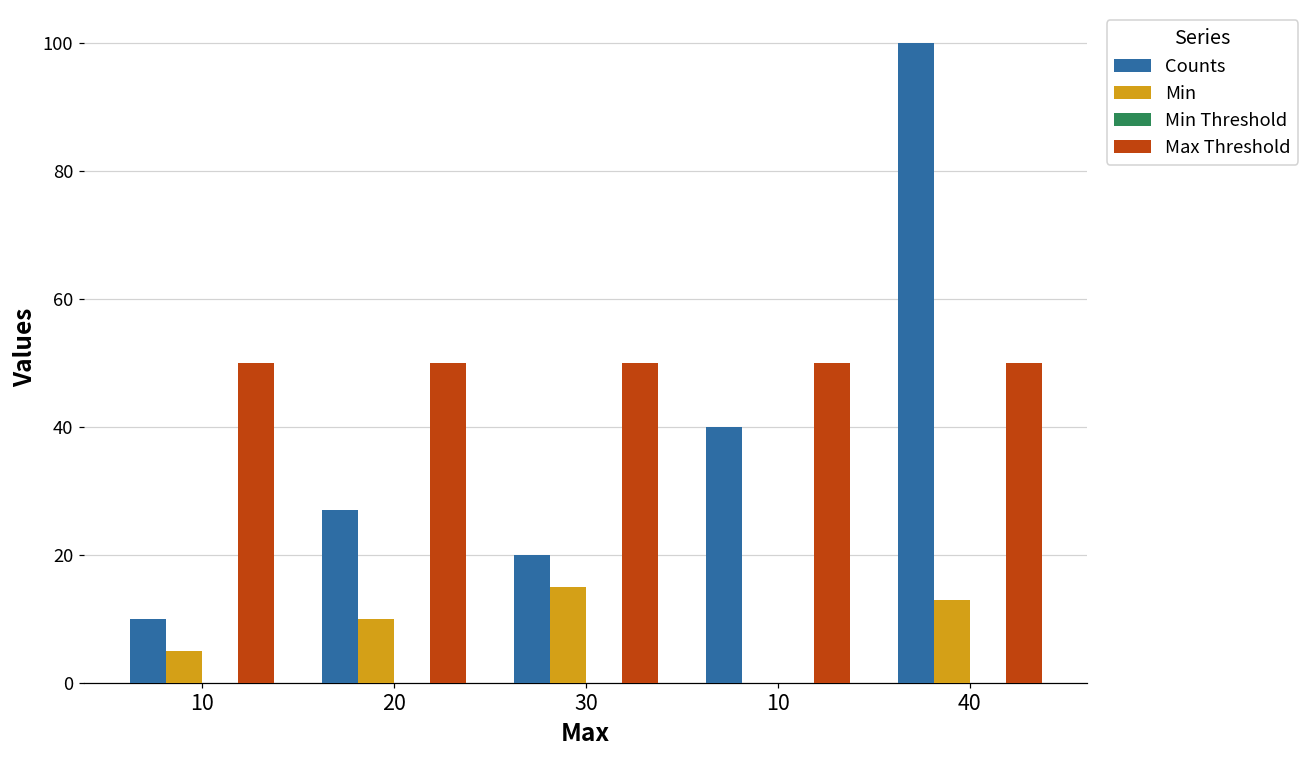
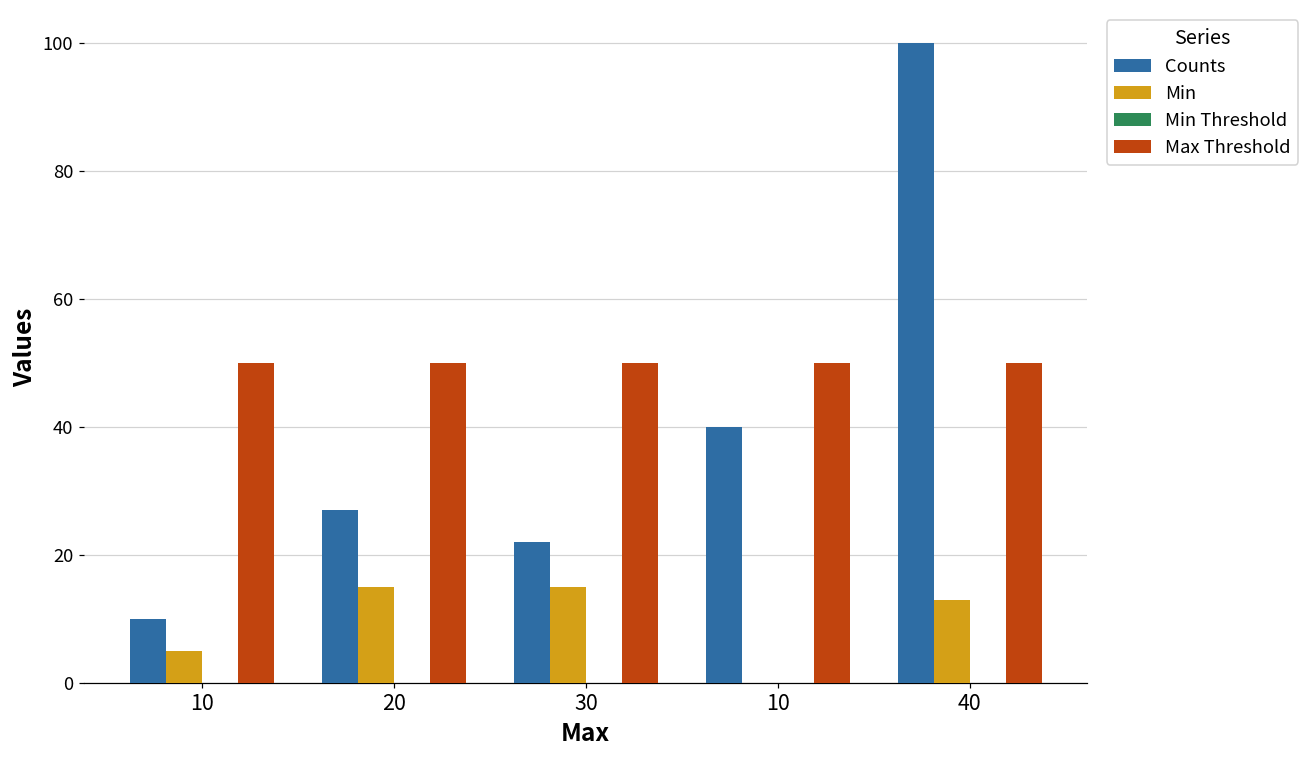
Min, 20: 10 -> 15
Counts, 30: 20 -> 22
